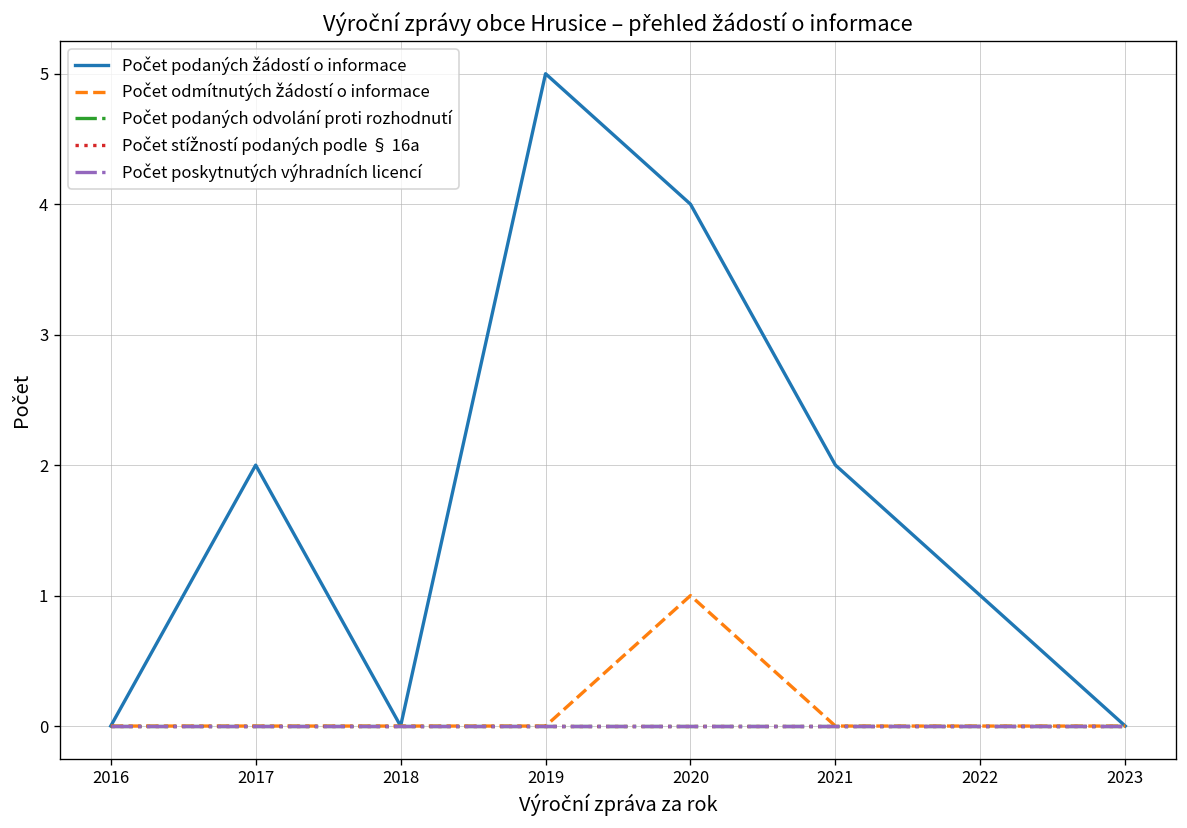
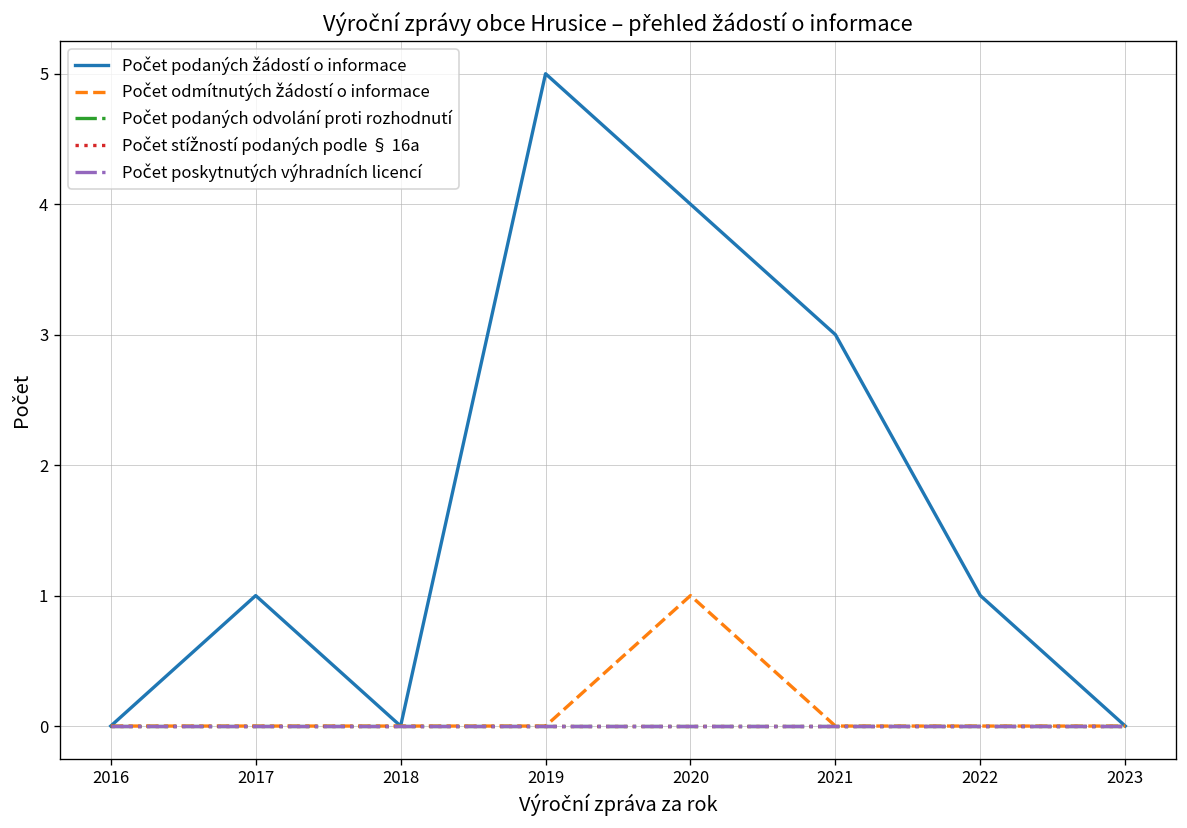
Počet podaných žádostí o informace, 2017: 2 -> 1
Počet podaných žádostí o informace, 2021: 2 -> 3
